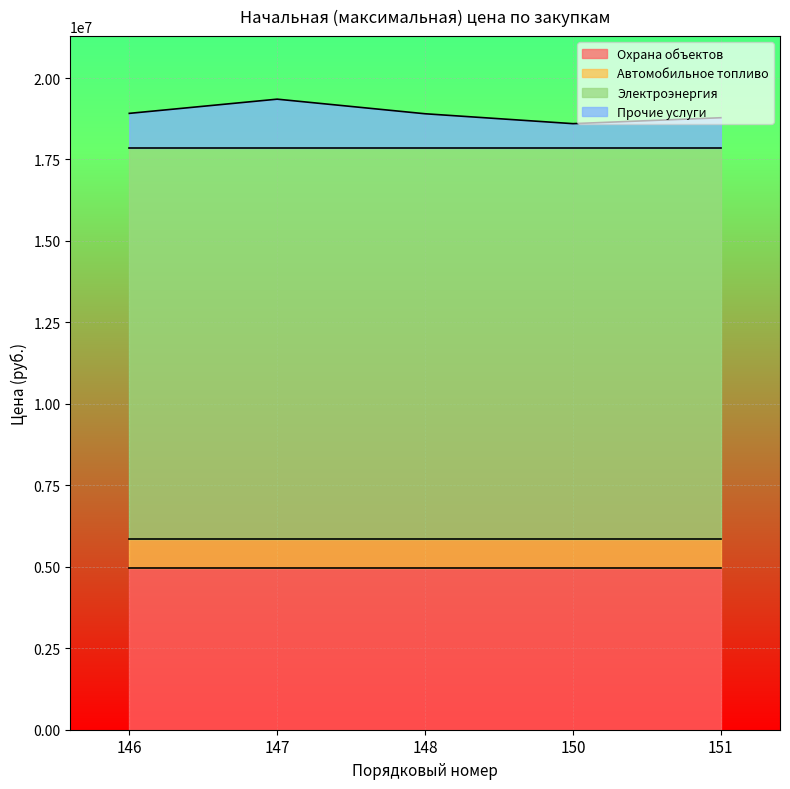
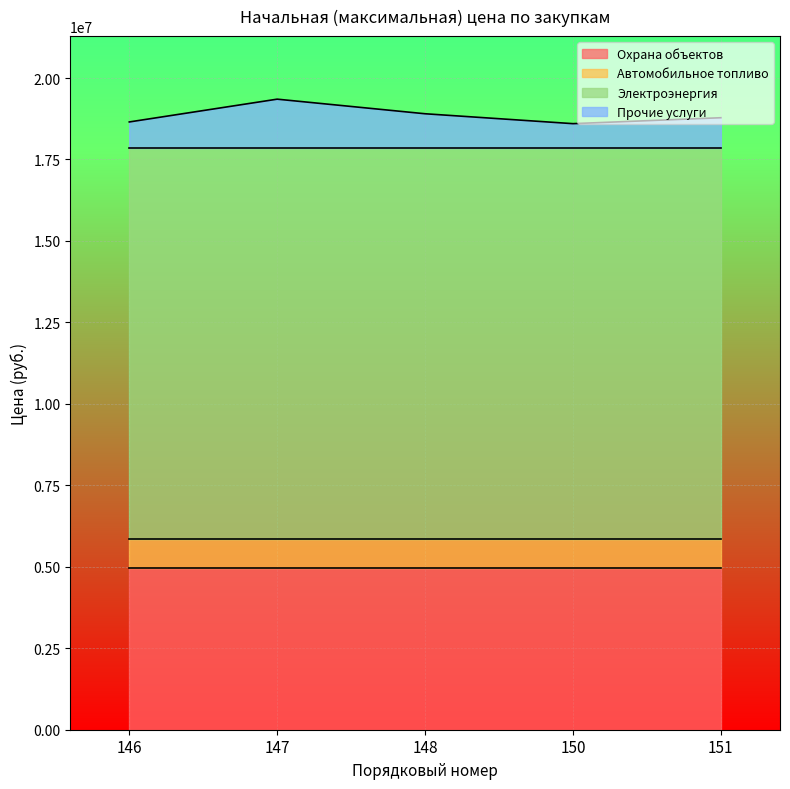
Прочие услуги, 146: 18900000 -> 18700000
